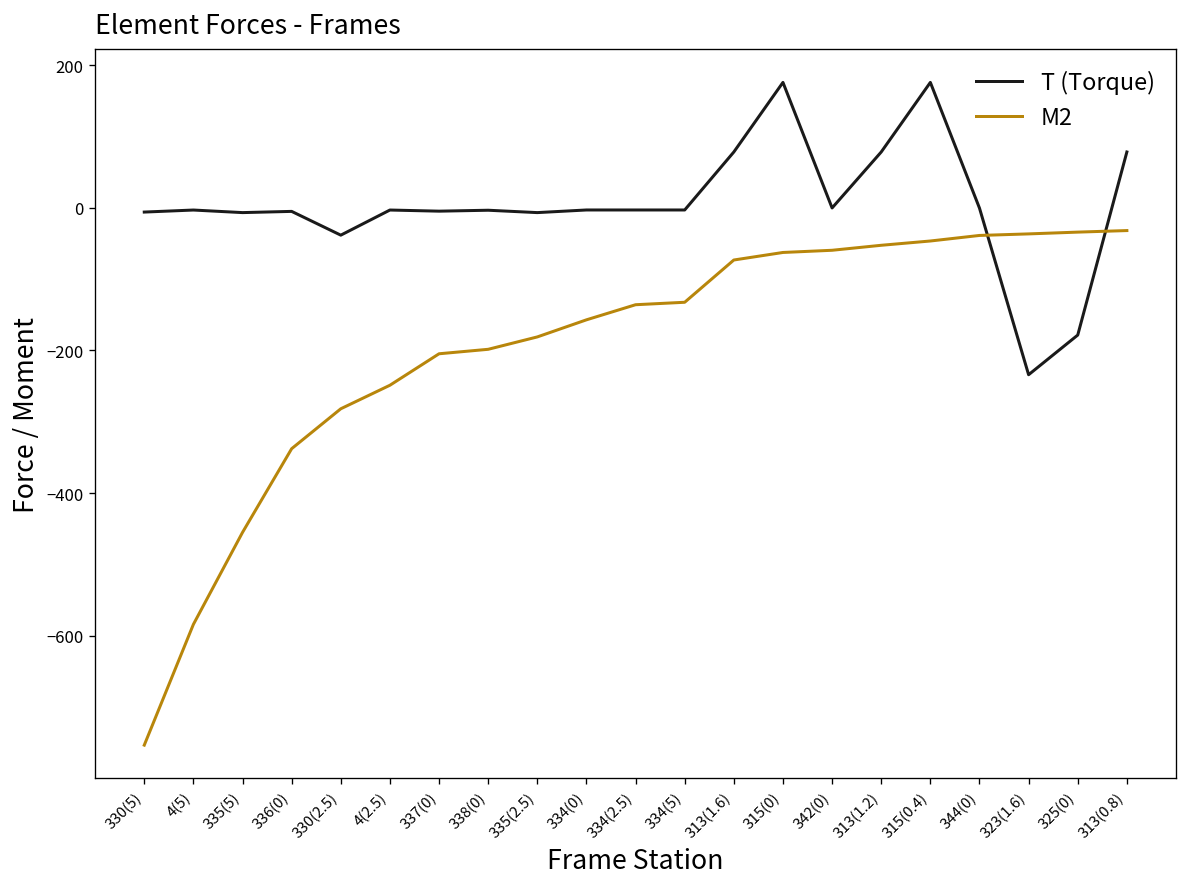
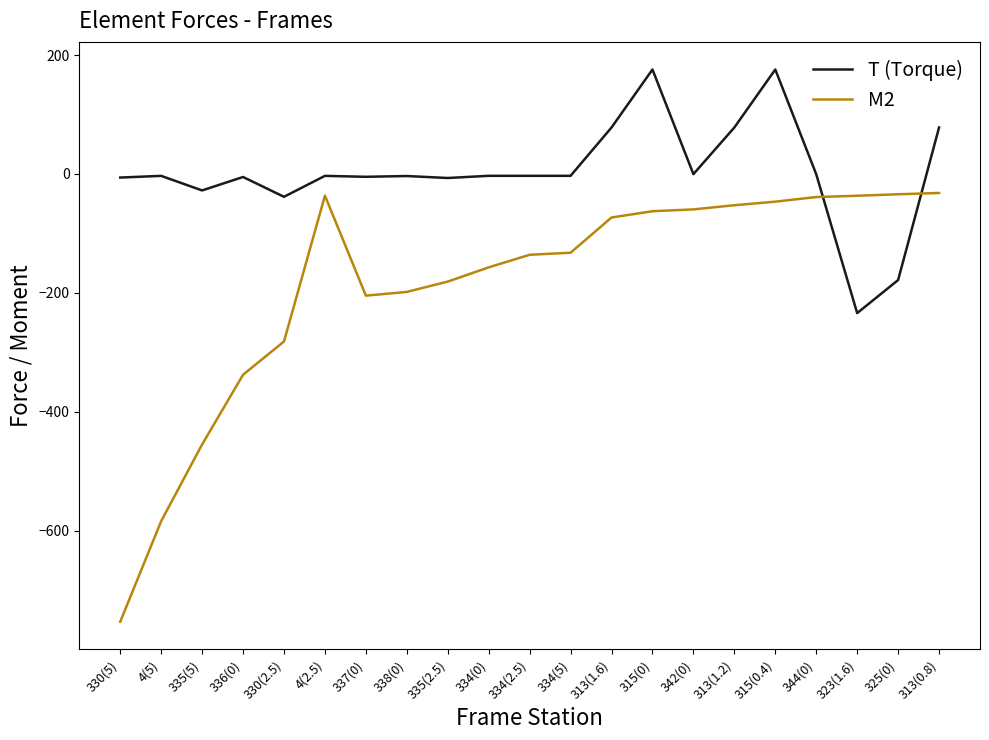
T (Torque), 335(5): -10 -> -30
M2, 4(2.5): -250 -> -40
